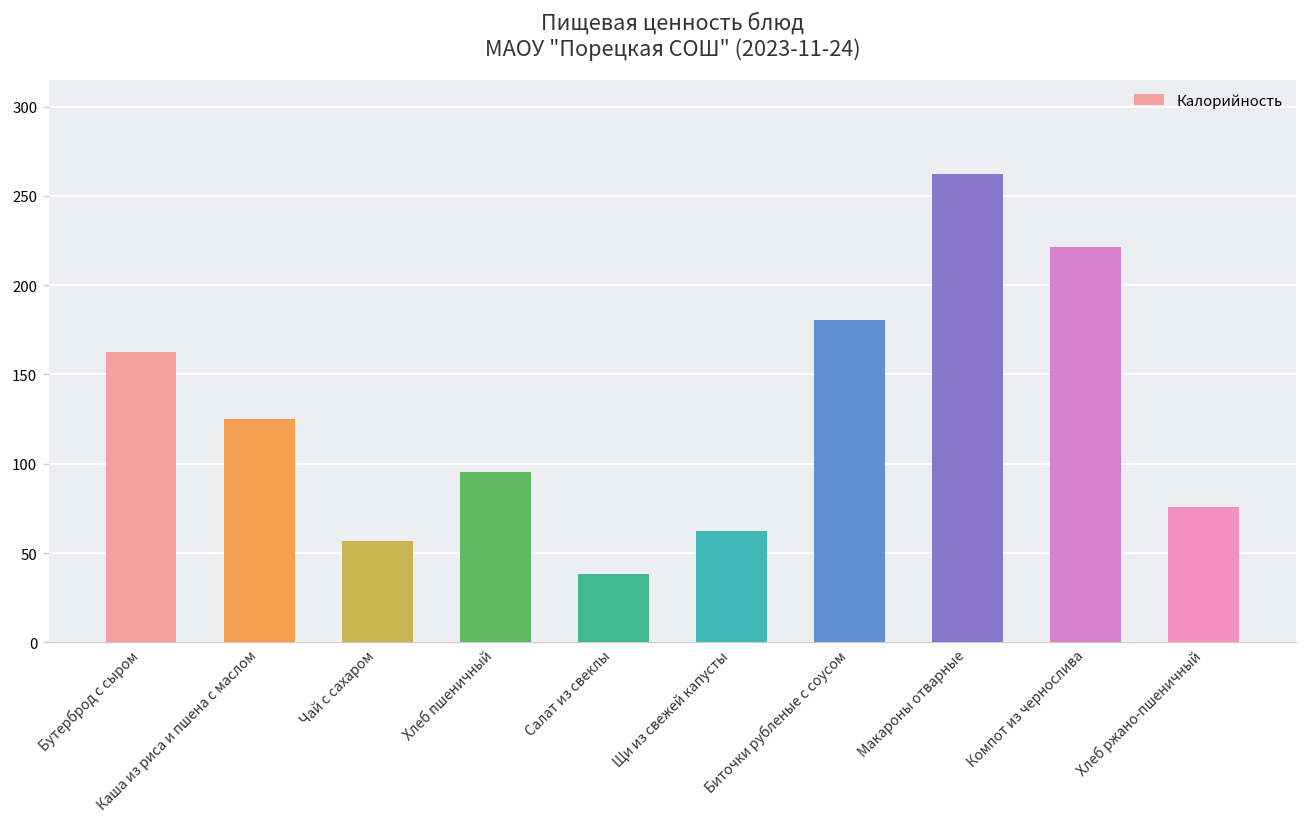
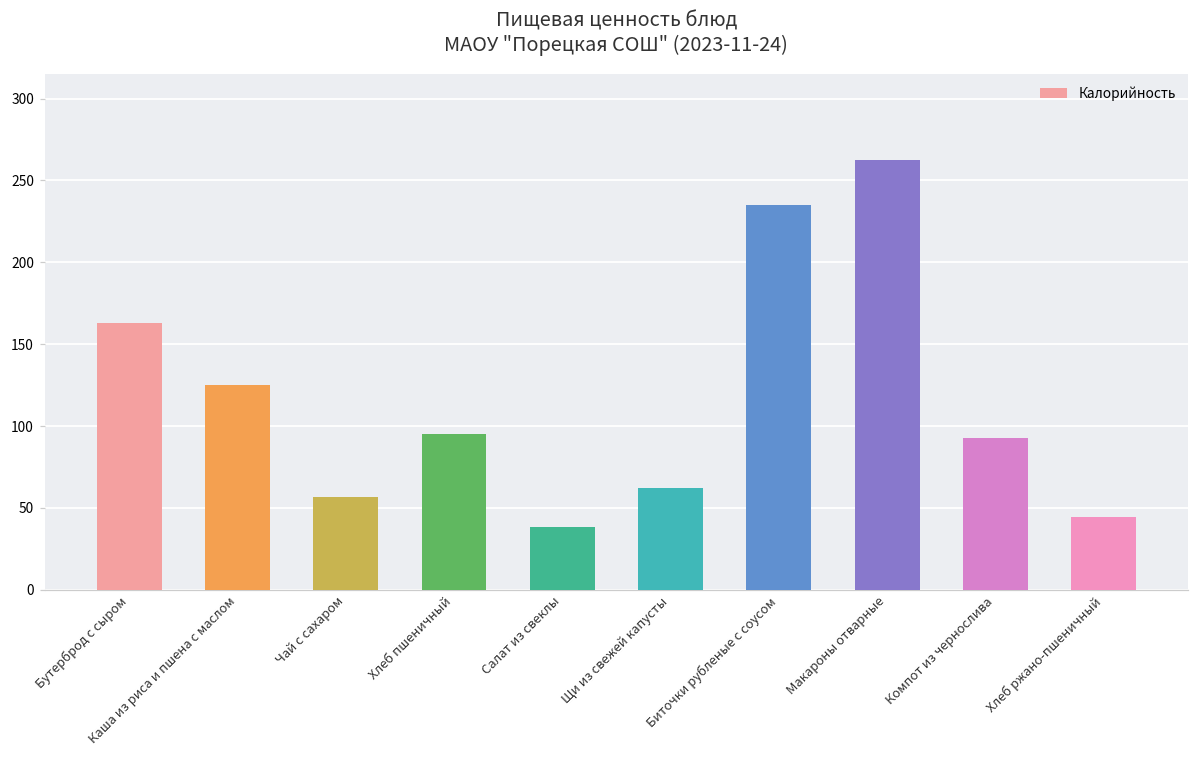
Биточки рубленые с соусом: 181 -> 235
Компот из чернослива: 221 -> 93
Хлеб ржано-пшеничный: 76 -> 44
